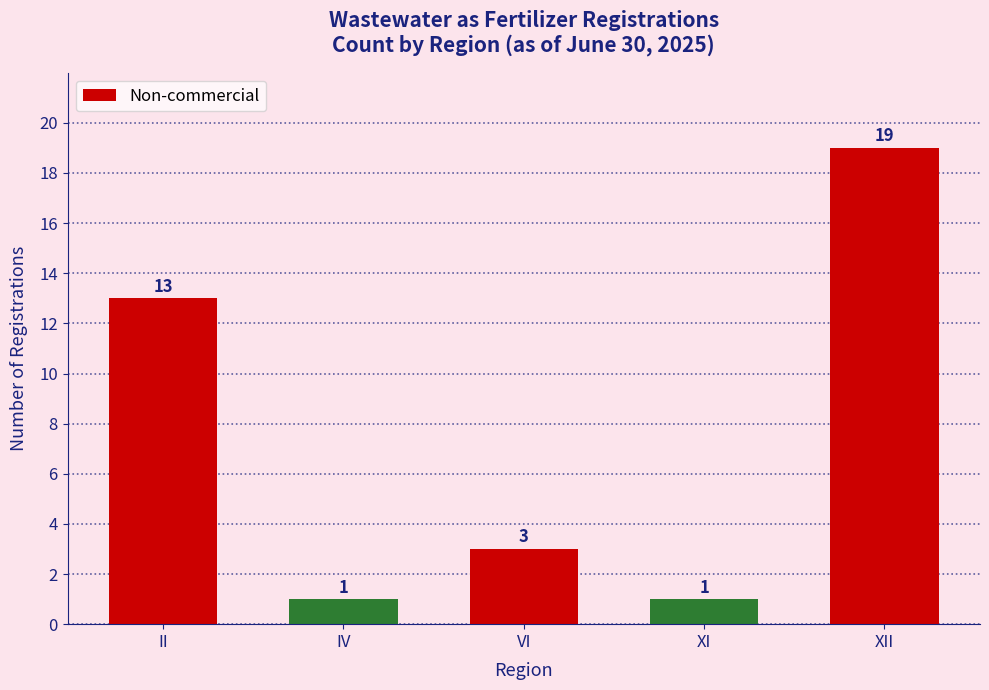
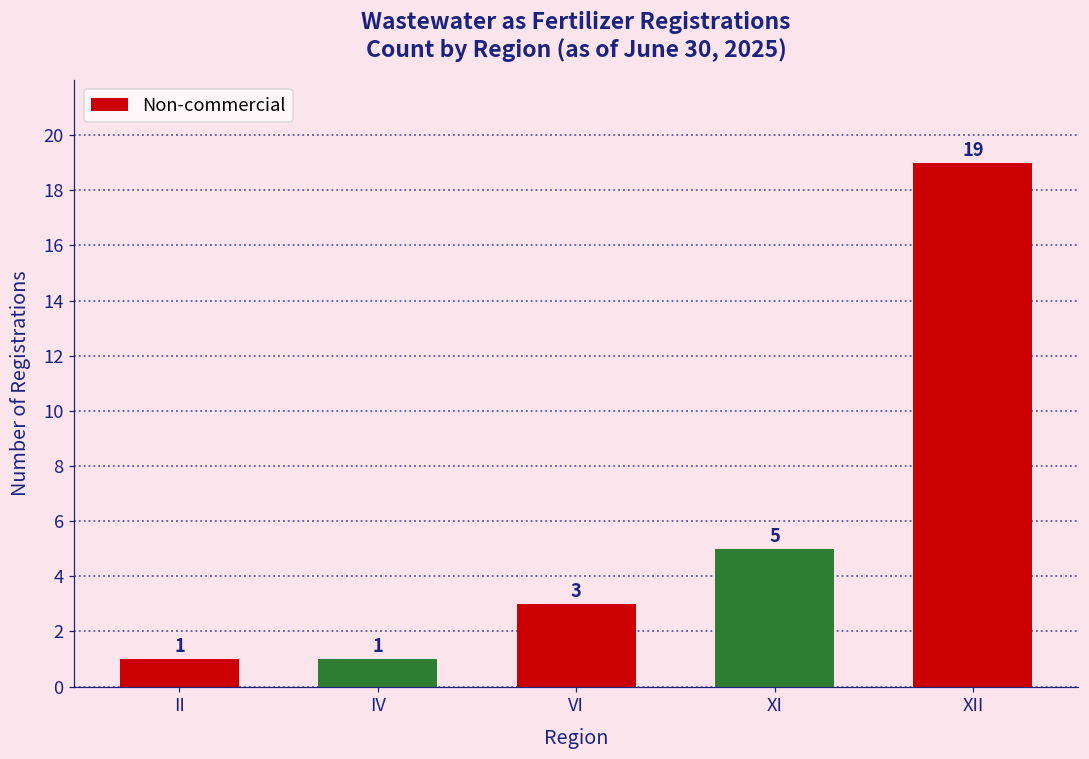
II: 13 -> 1
XI: 1 -> 5
